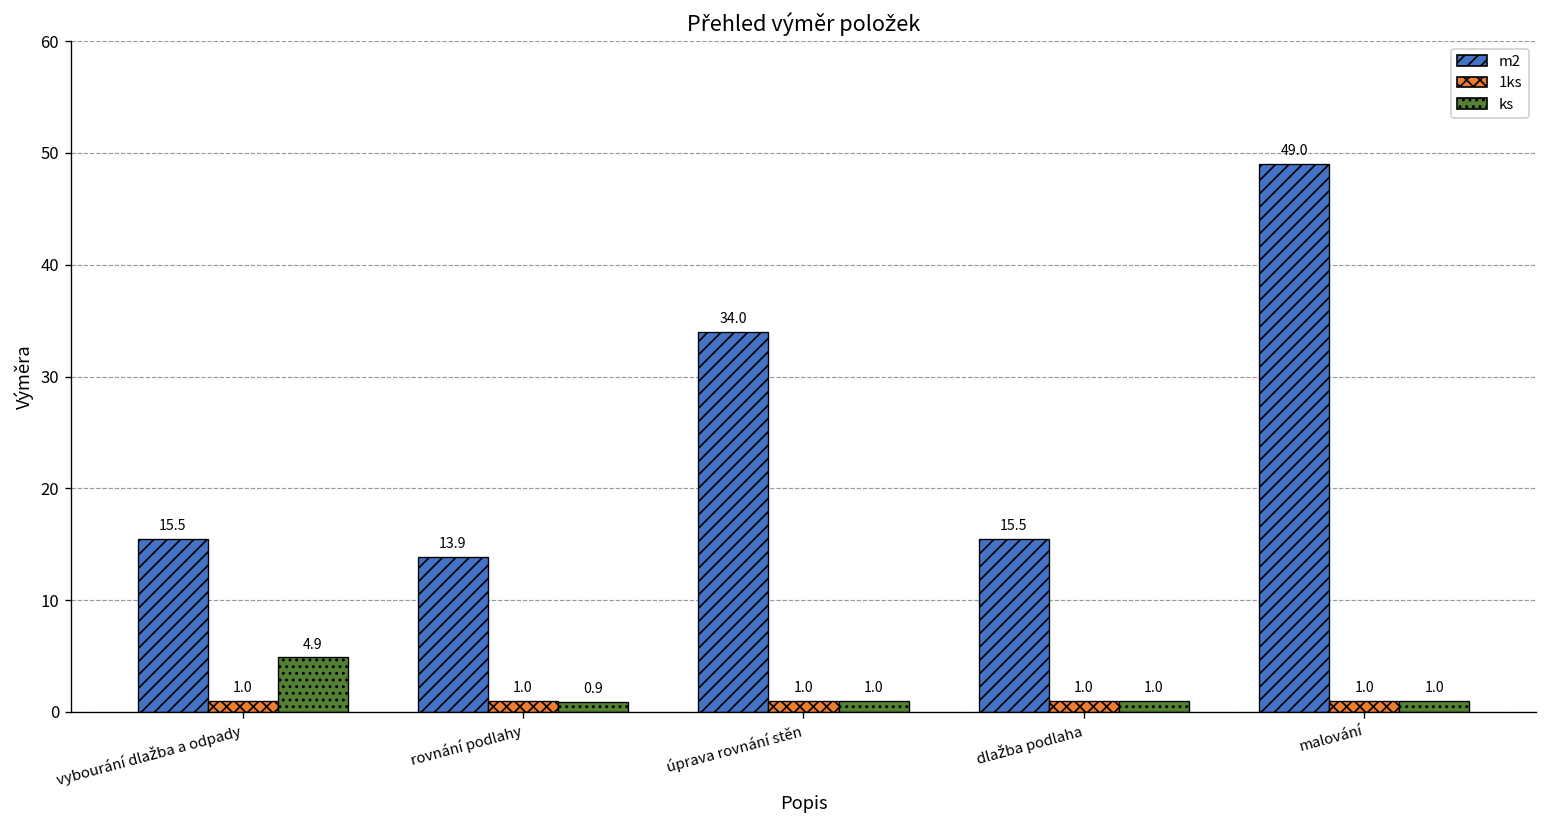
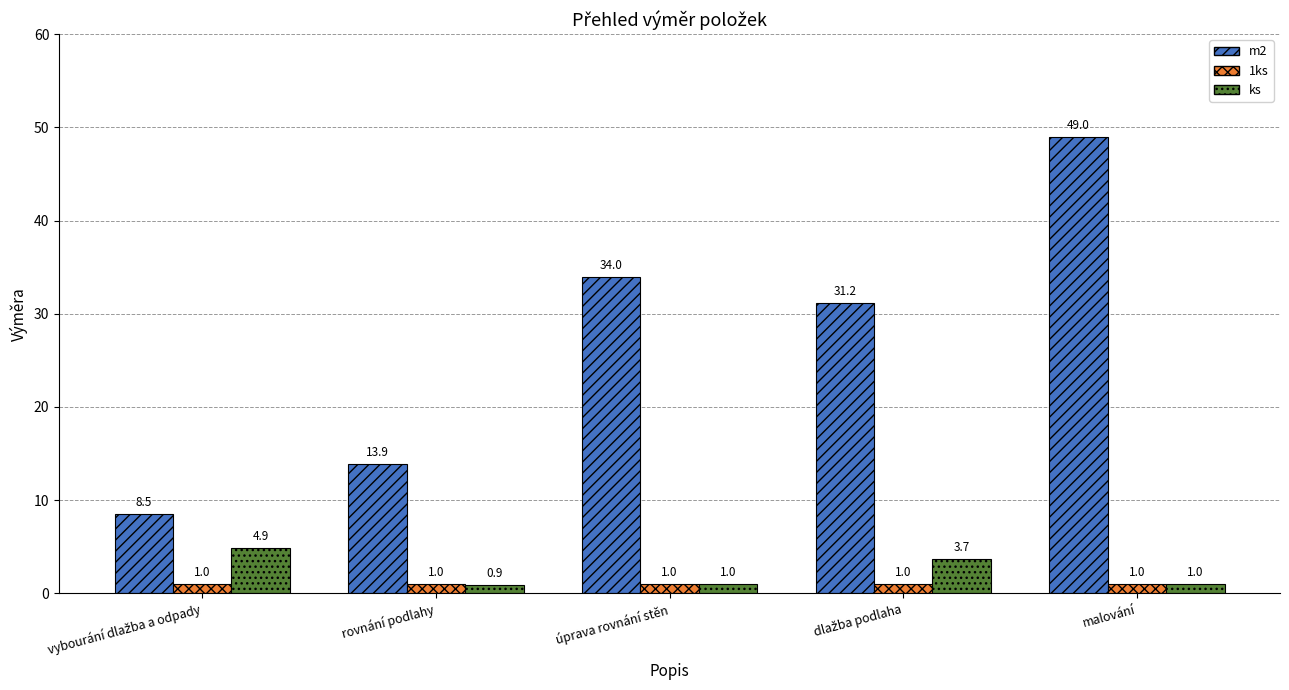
m2, vybourání dlažba a odpady: 15.5 -> 8.5
m2, dlažba podlaha: 15.5 -> 31.2
ks, dlažba podlaha: 1.0 -> 3.7
